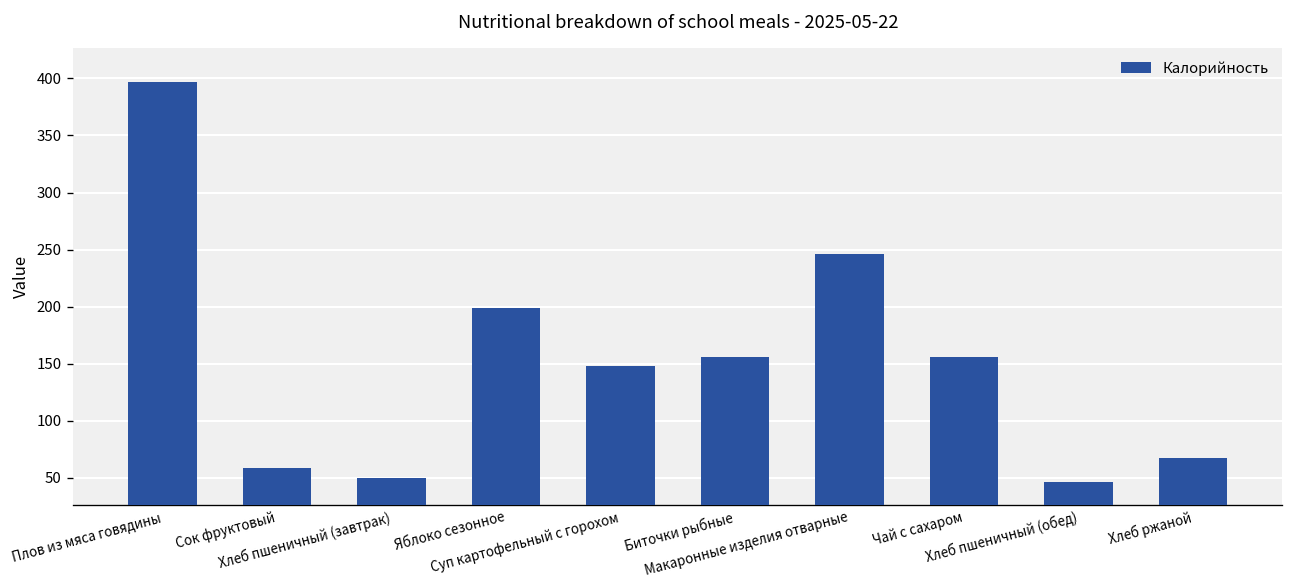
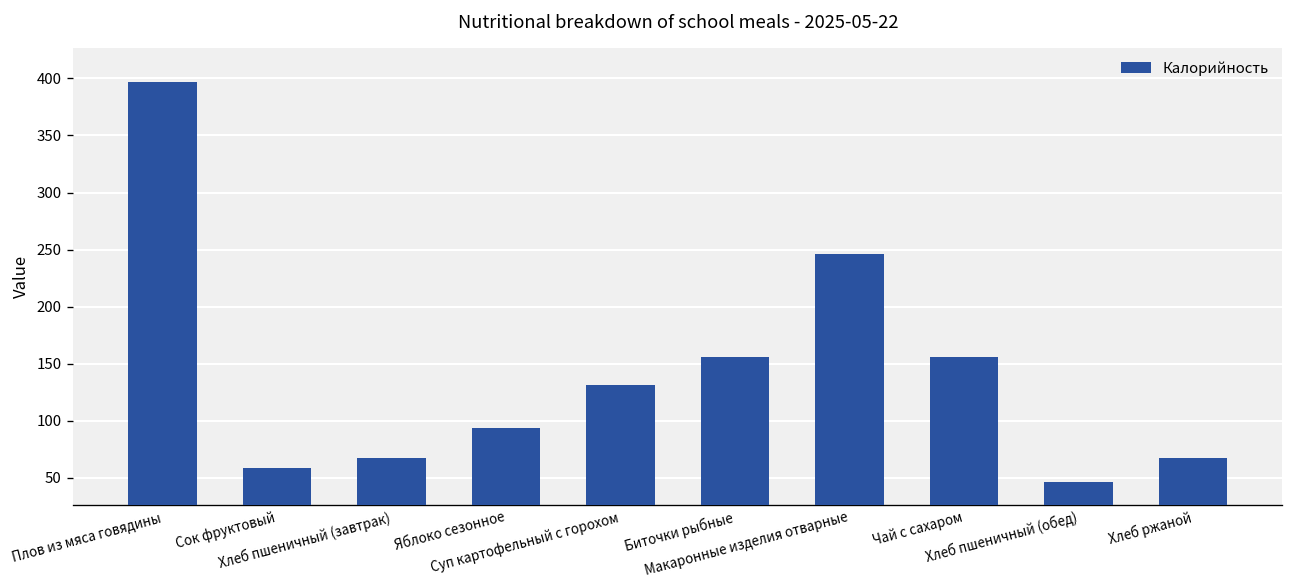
Хлеб пшеничный (завтрак): 50 -> 70
Яблоко сезонное: 200 -> 90
Суп картофельный с горохом: 150 -> 130
